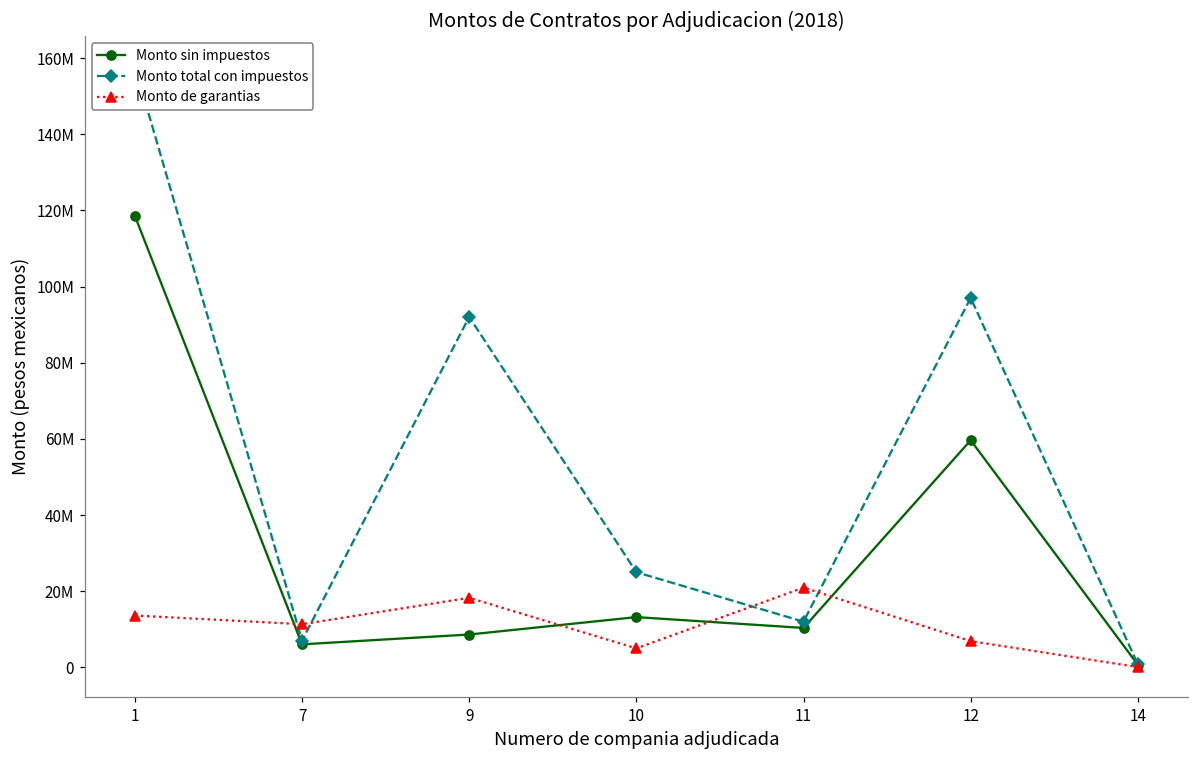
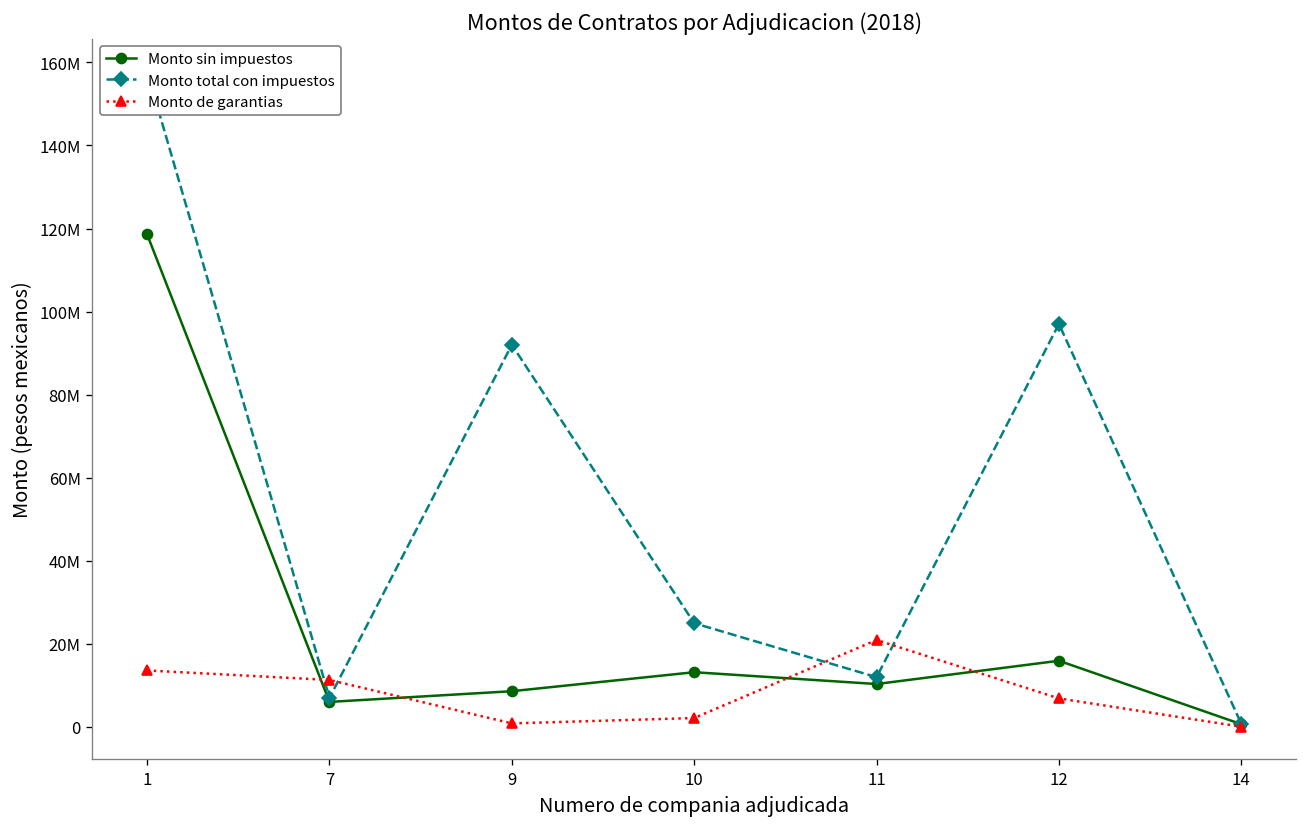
Monto de garantias, 9: 18000000 -> 1000000
Monto de garantias, 10: 5000000 -> 2000000
Monto sin impuestos, 12: 60000000 -> 16000000
